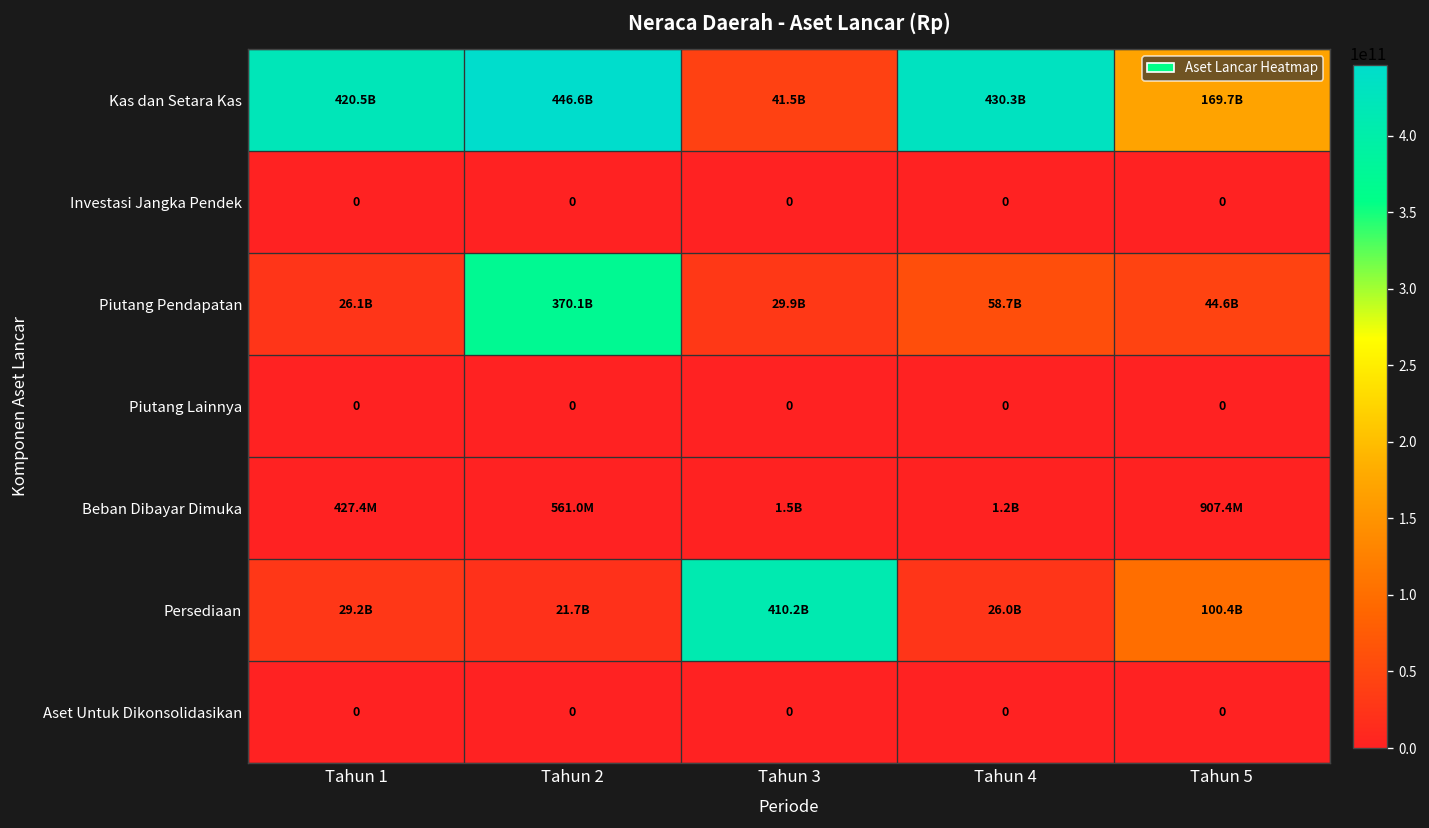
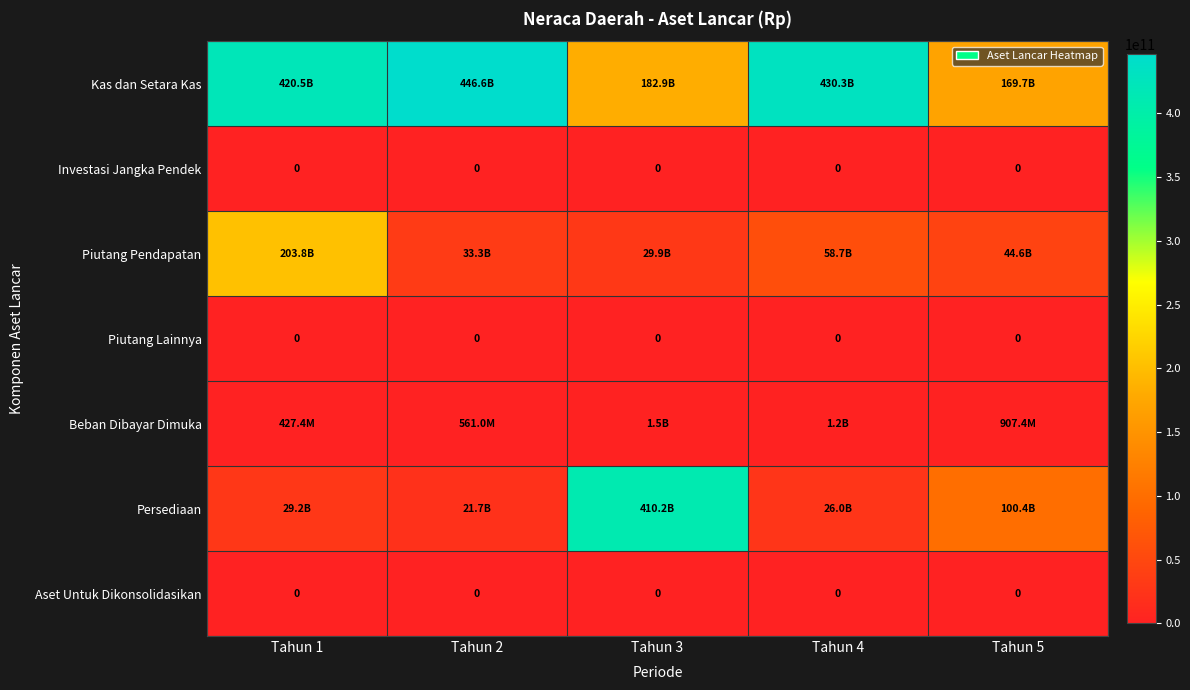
Kas dan Setara Kas, Tahun 3: 41.5B -> 182.9B
Piutang Pendapatan, Tahun 1: 26.1B -> 203.8B
Piutang Pendapatan, Tahun 2: 370.1B -> 33.3B
